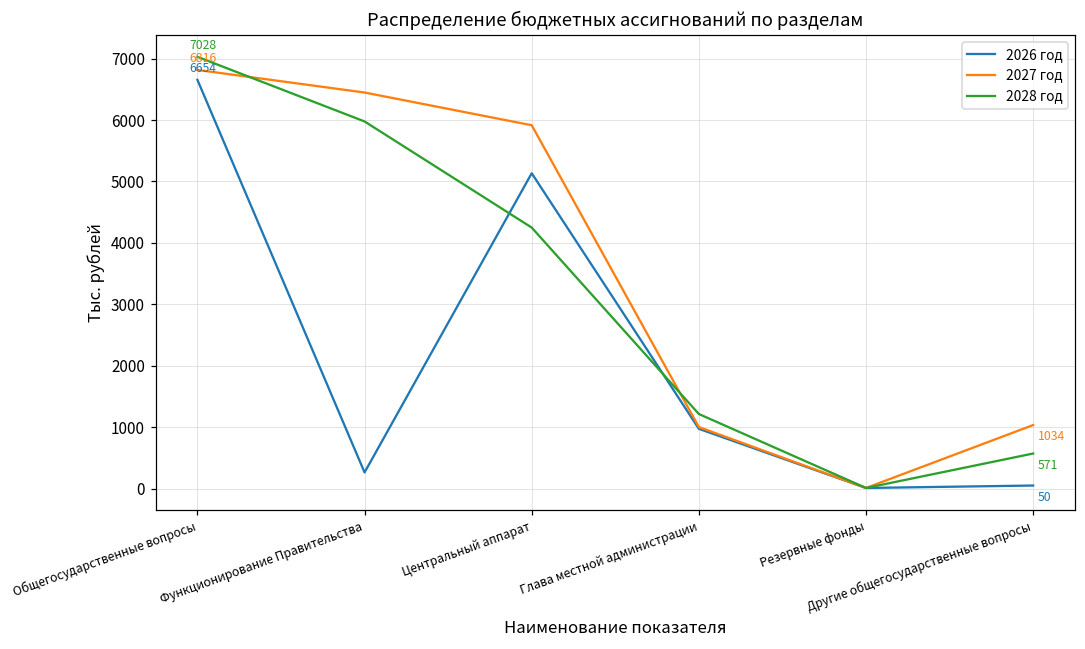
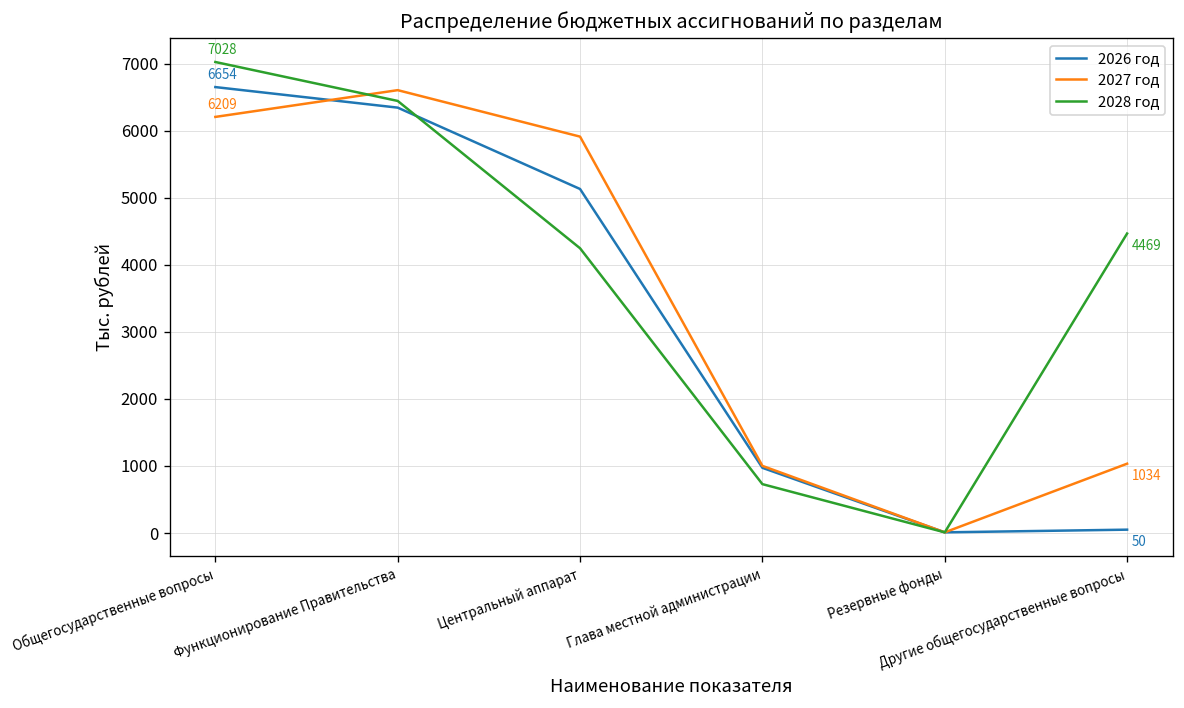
2027 год, Общегосударственные вопросы: 6816 -> 6209
2026 год, Функционирование Правительства: 300 -> 6300
2027 год, Функционирование Правительства: 6400 -> 6600
2028 год, Функционирование Правительства: 6000 -> 6400
2028 год, Глава местной администрации: 1200 -> 700
2028 год, Другие общегосударственные вопросы: 571 -> 4469
